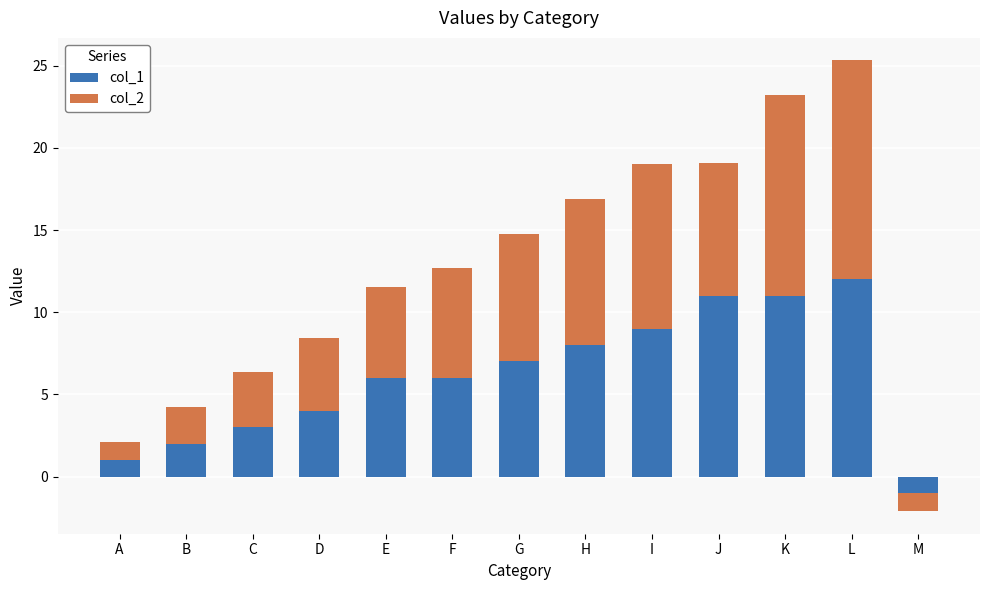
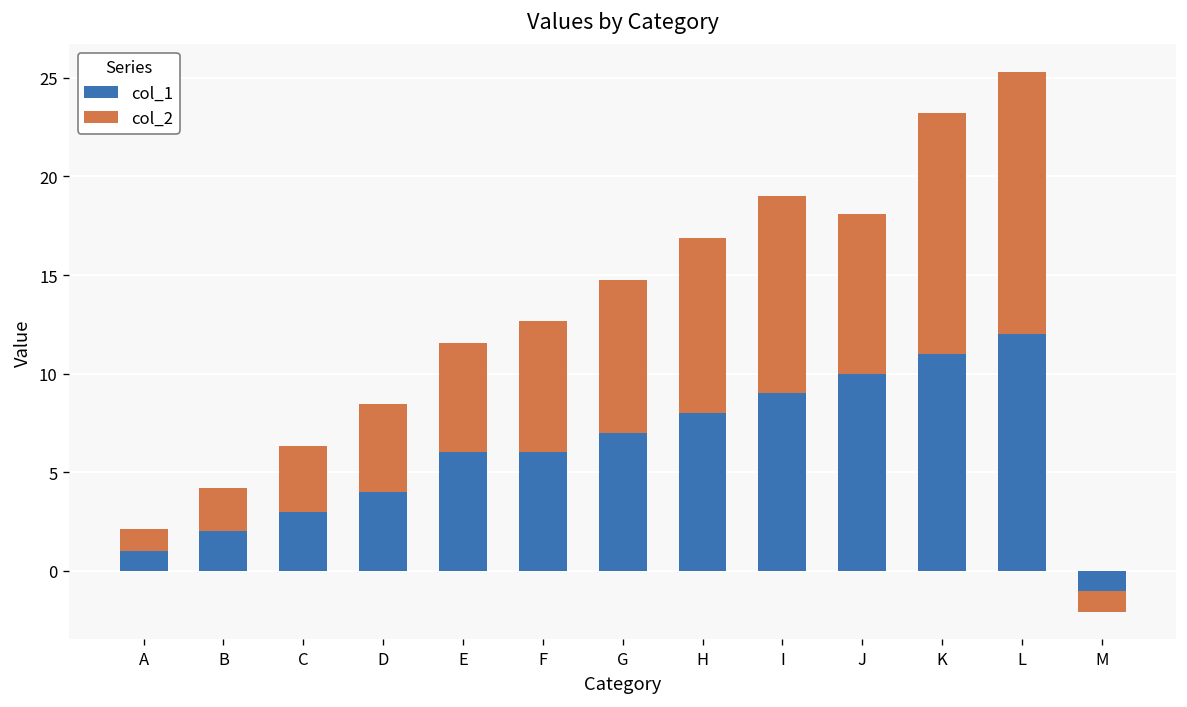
col_1, J: 11 -> 10
